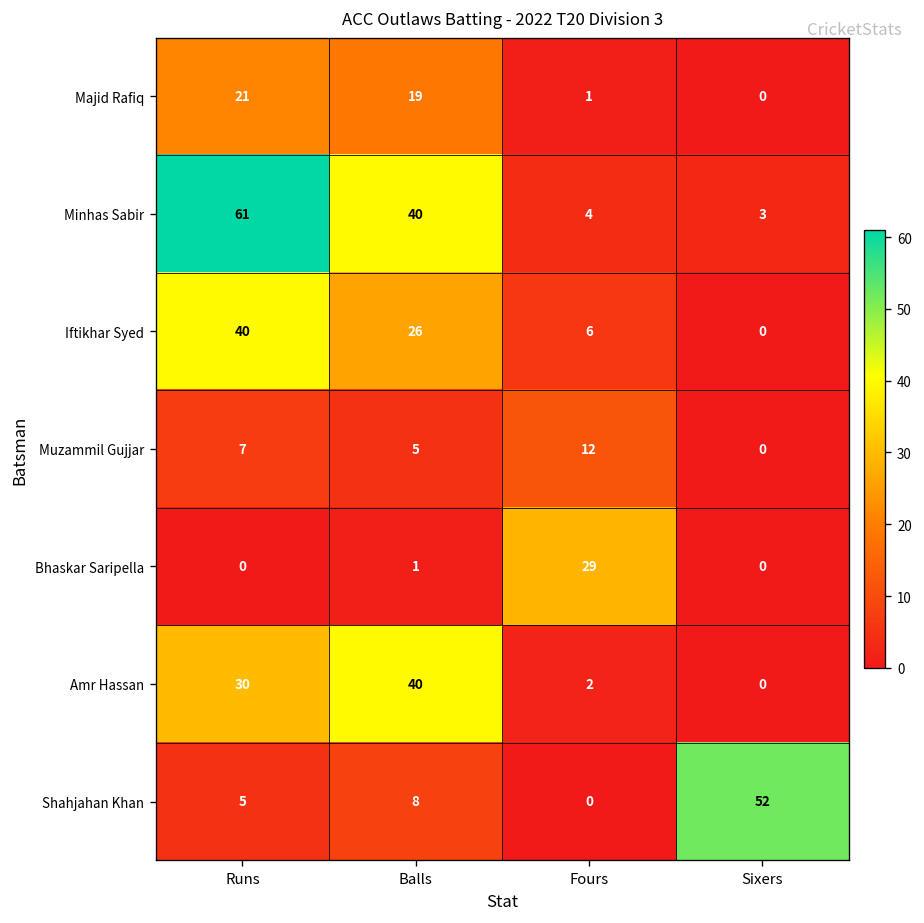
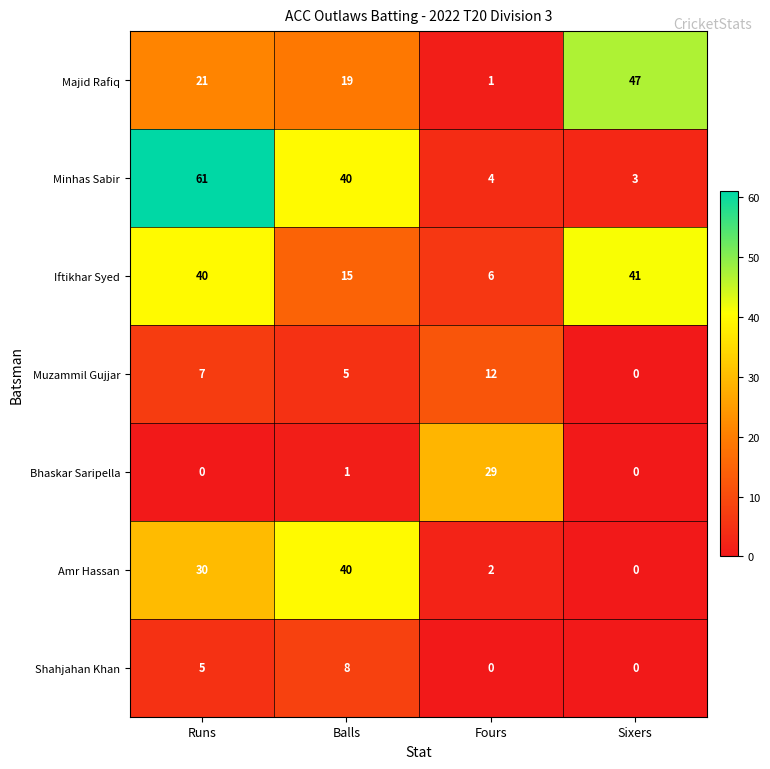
Majid Rafiq, Sixers: 0 -> 47
Iftikhar Syed, Balls: 26 -> 15
Iftikhar Syed, Sixers: 0 -> 41
Shahjahan Khan, Sixers: 52 -> 0
